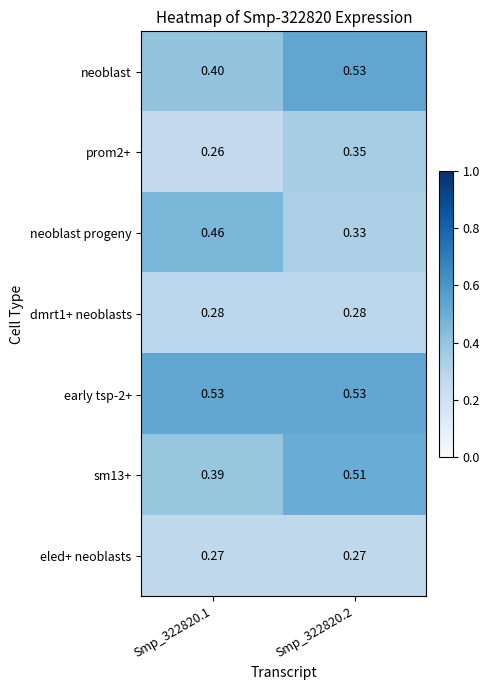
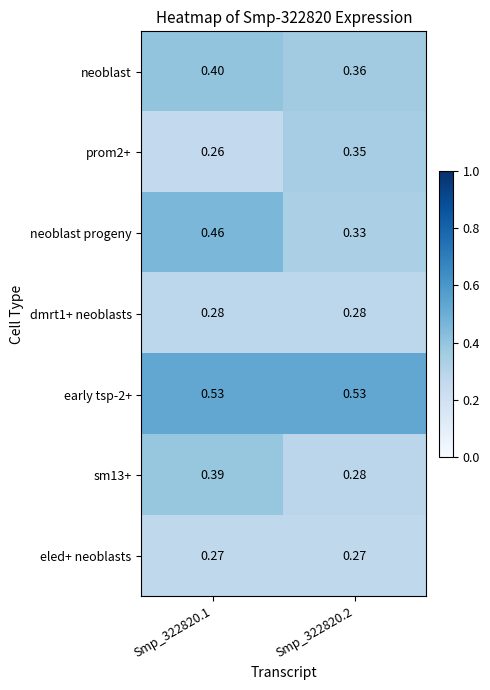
neoblast, Smp_322820.2: 0.53 -> 0.36
sm13+, Smp_322820.2: 0.51 -> 0.28
